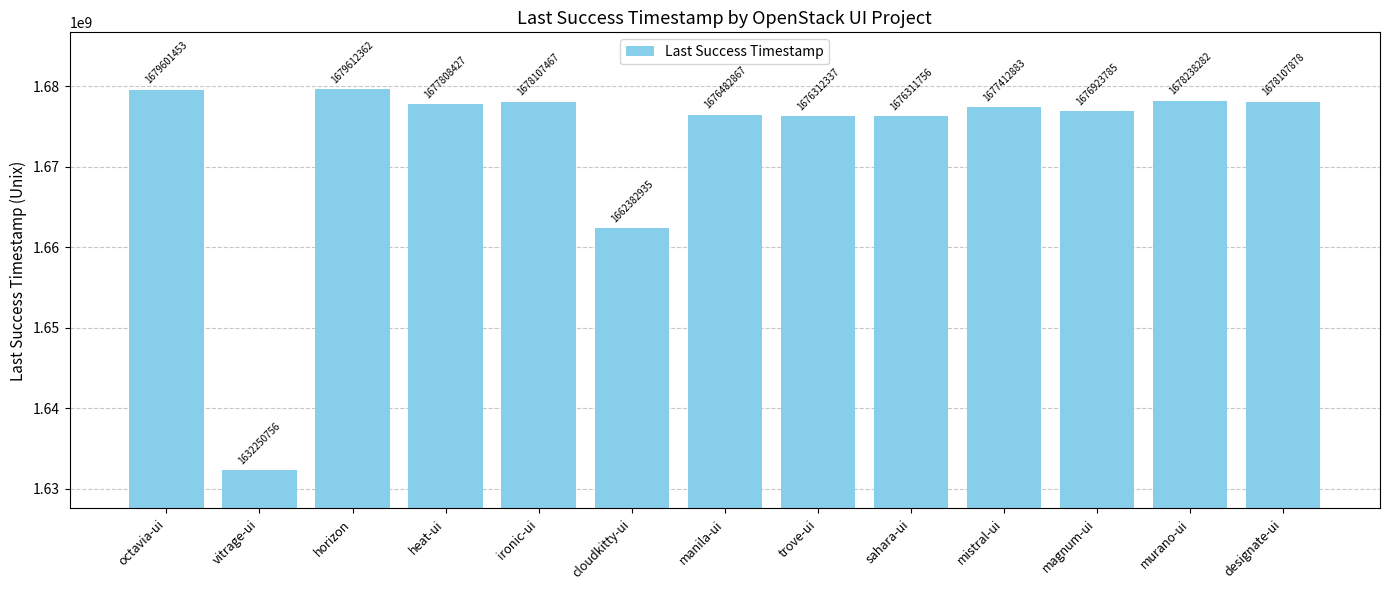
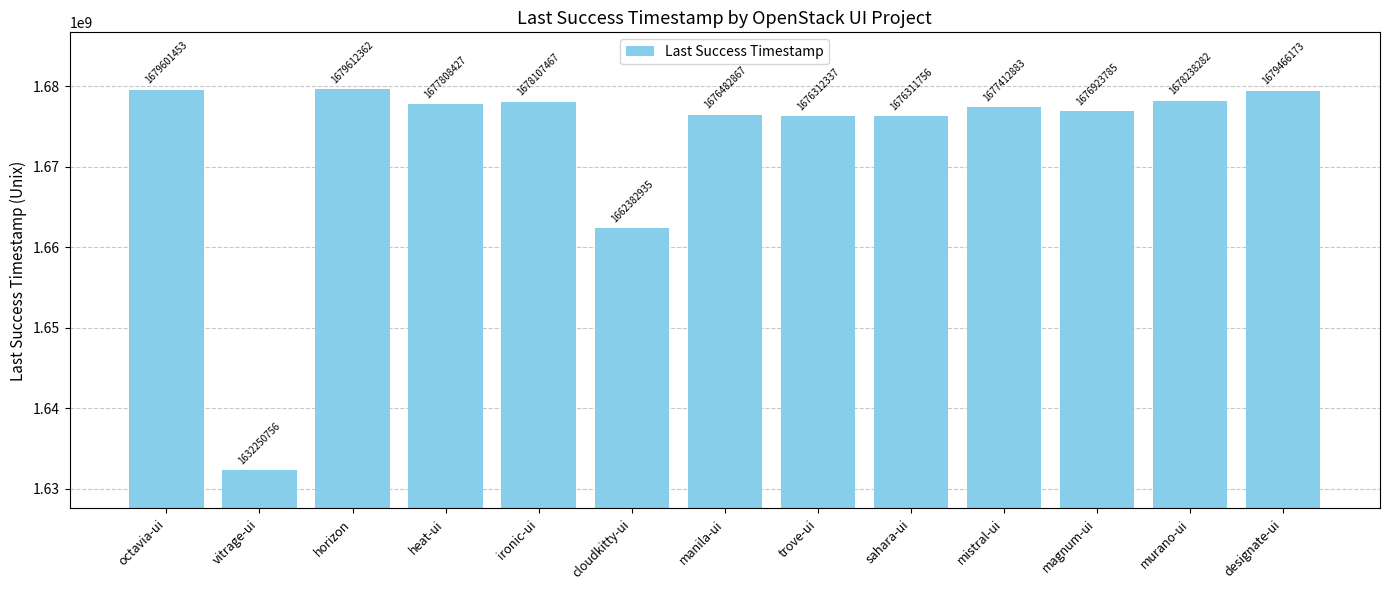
designate-ui: 1678107878 -> 1679466173
